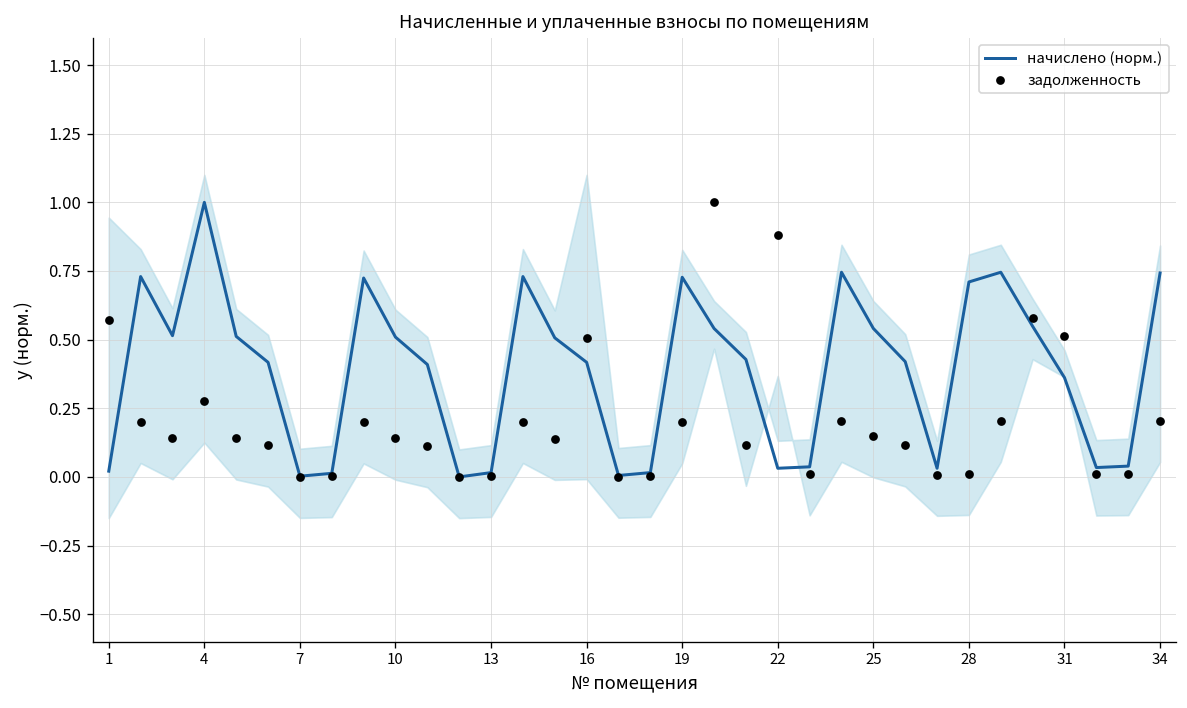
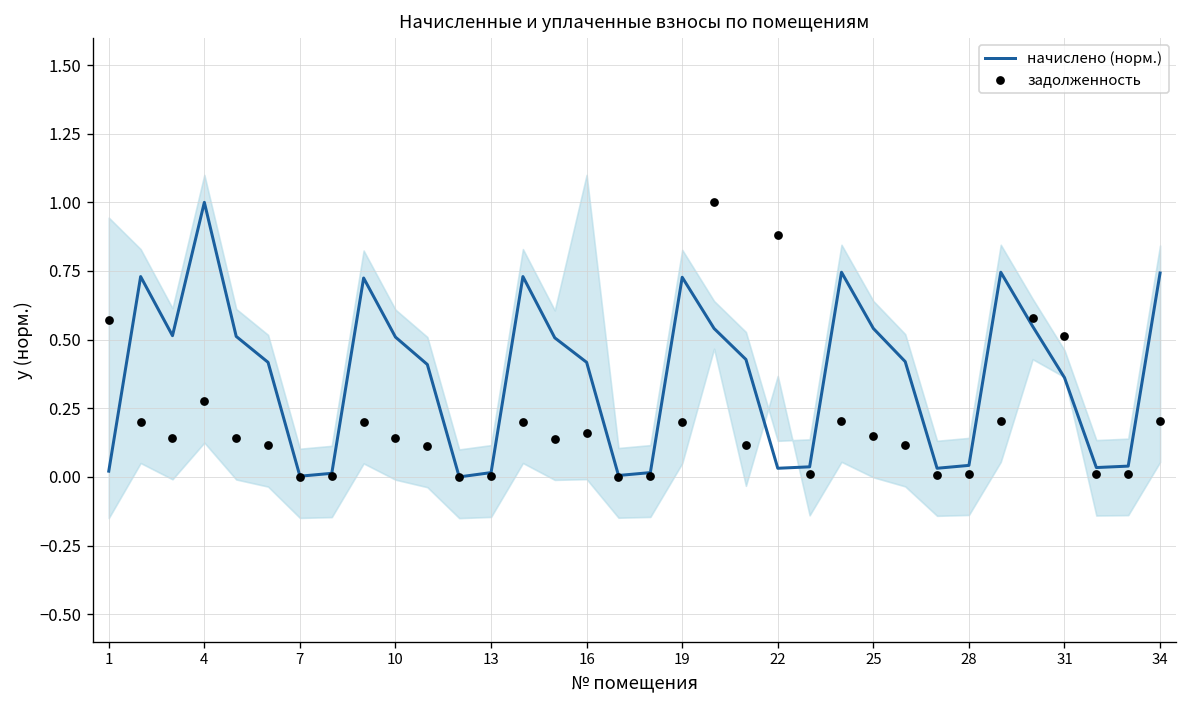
задолженность, 16: 0.51 -> 0.16
начислено (норм.), 28: 0.71 -> 0.04
